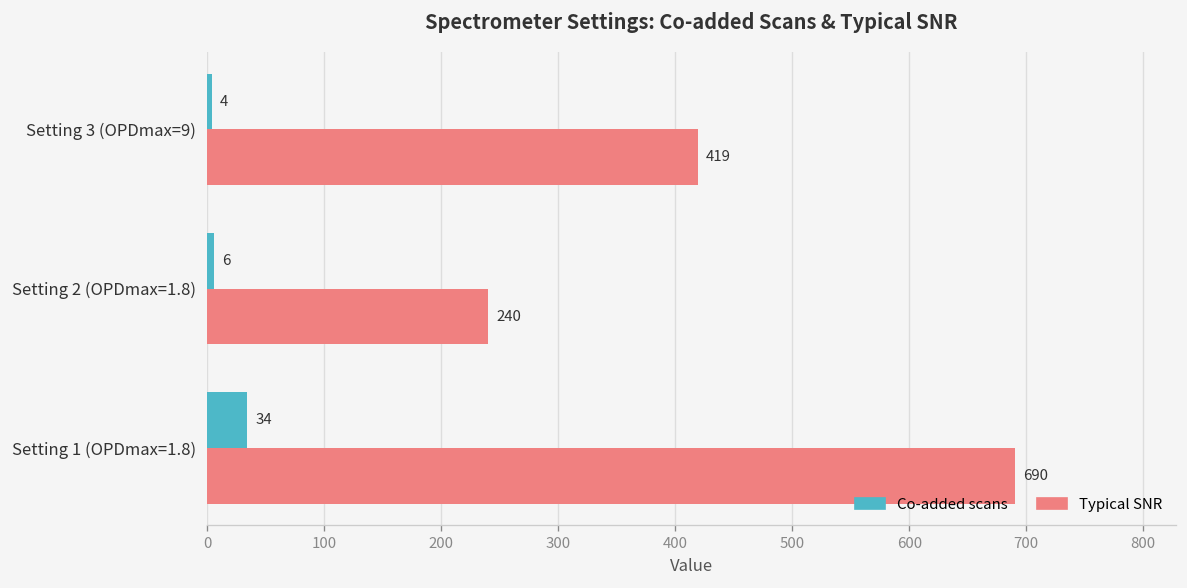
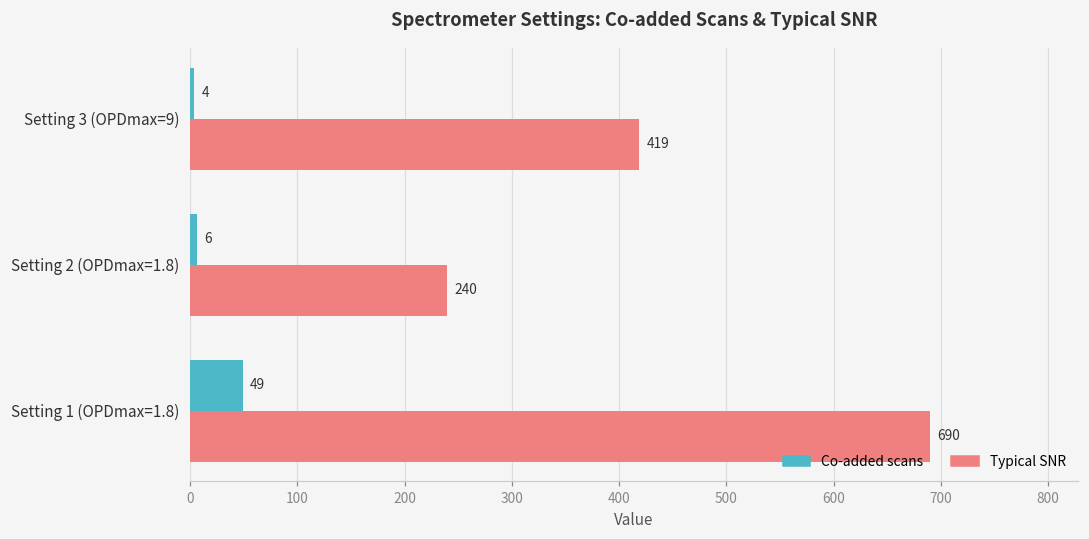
Co-added scans, Setting 1 (OPDmax=1.8): 34 -> 49
